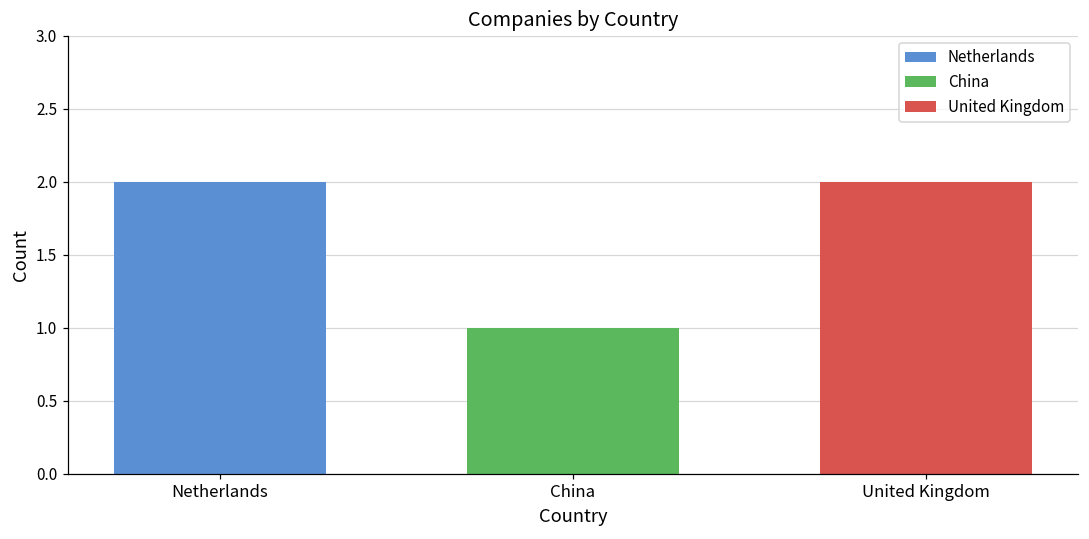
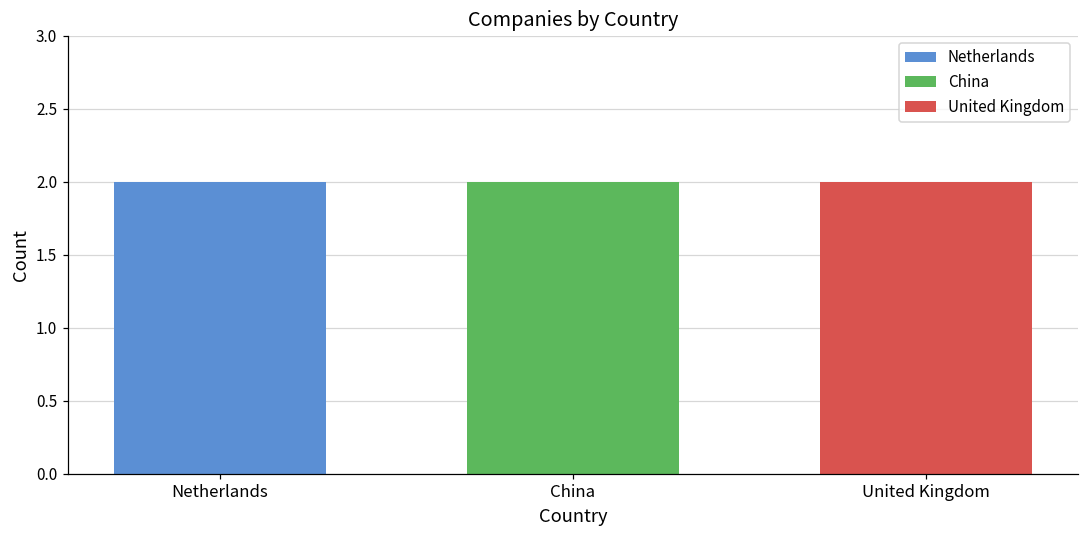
China: 1 -> 2
